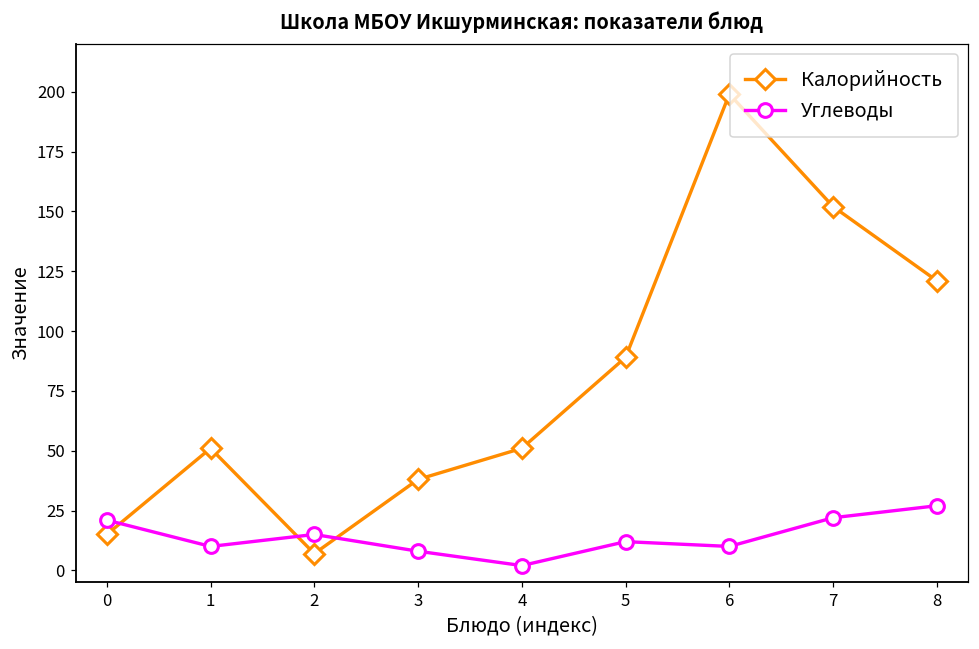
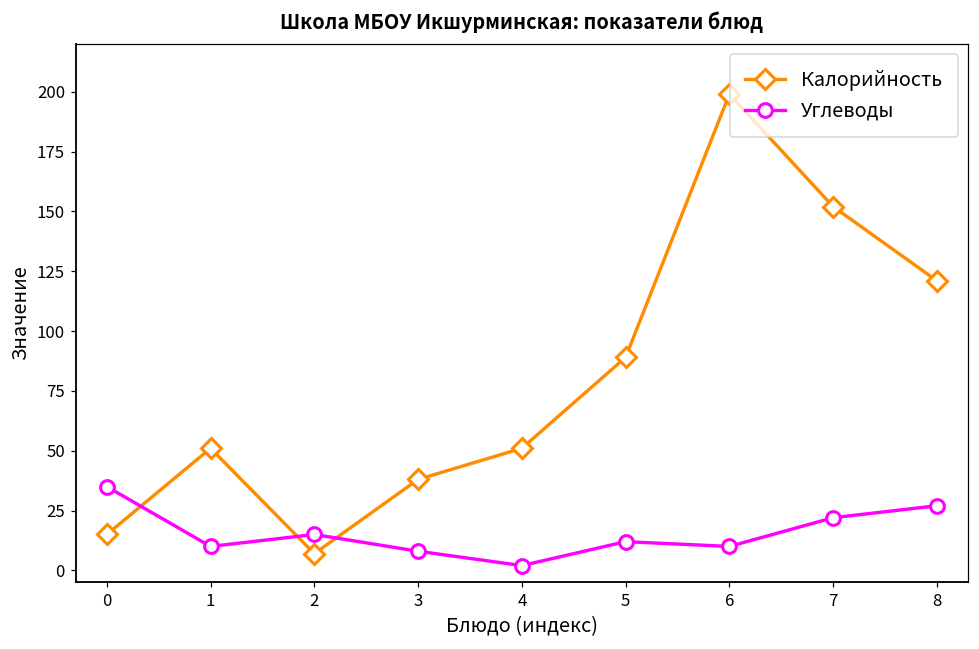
Углеводы, 0: 21 -> 35
